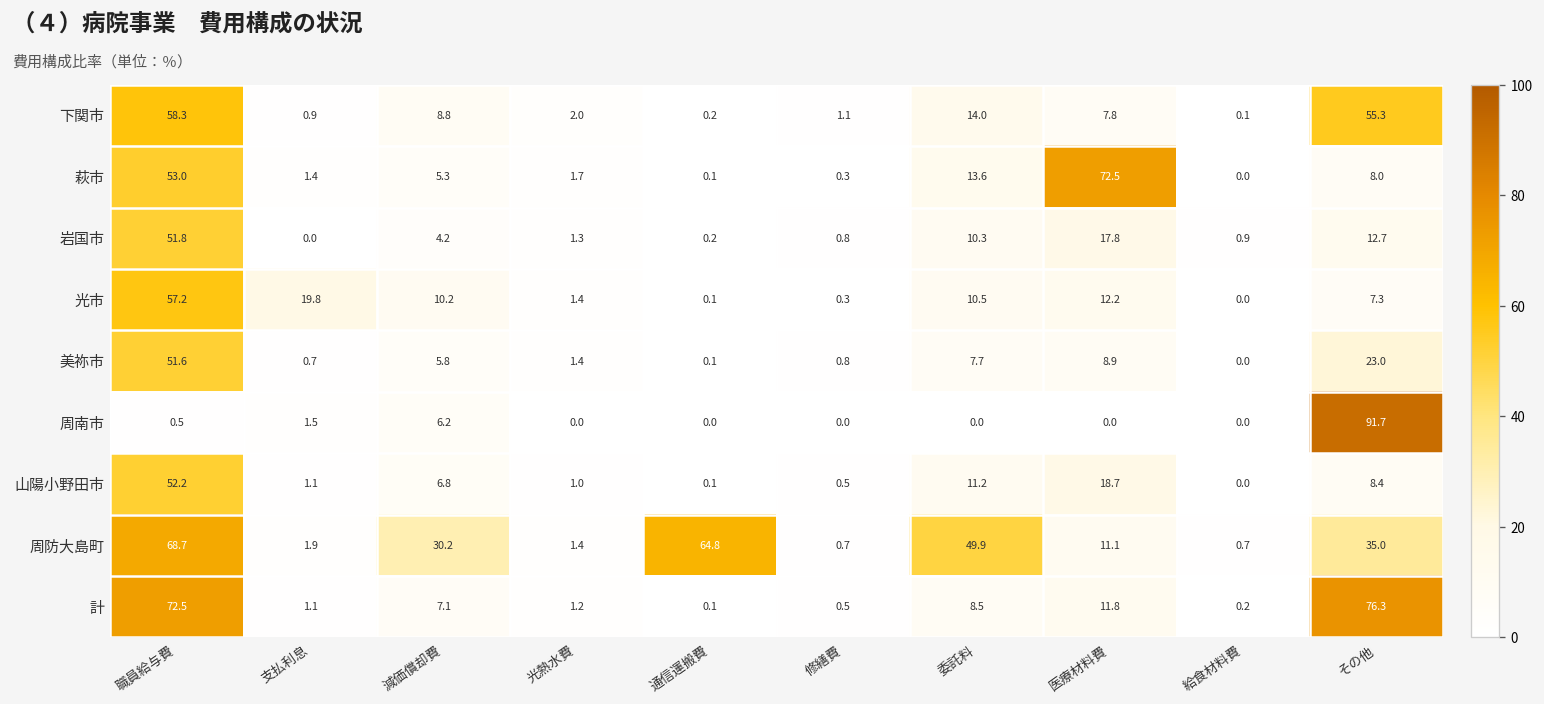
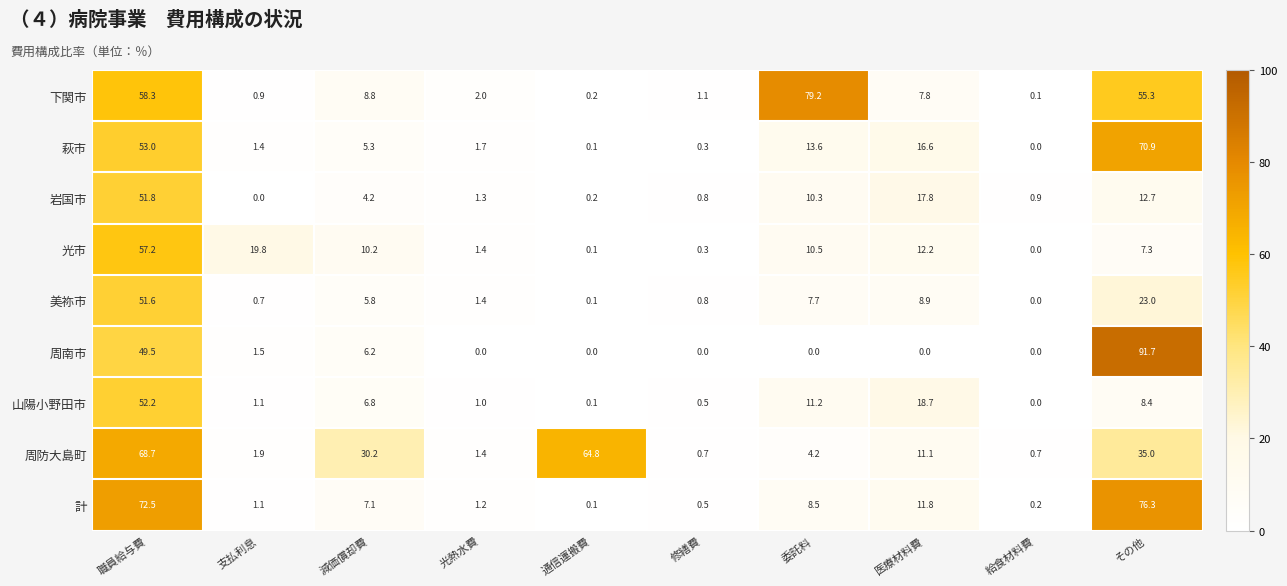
下関市, 委託料: 14.0 -> 79.2
萩市, 医療材料費: 72.5 -> 16.6
萩市, その他: 8.0 -> 70.9
周南市, 職員給与費: 0.5 -> 49.5
周防大島町, 委託料: 49.9 -> 4.2
